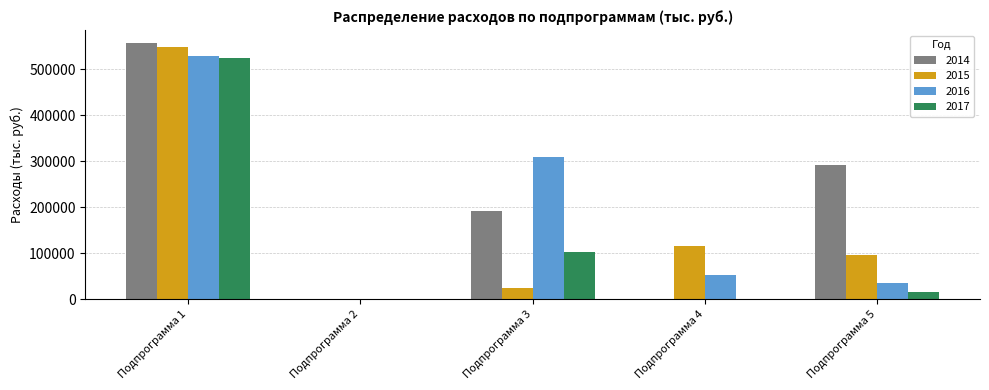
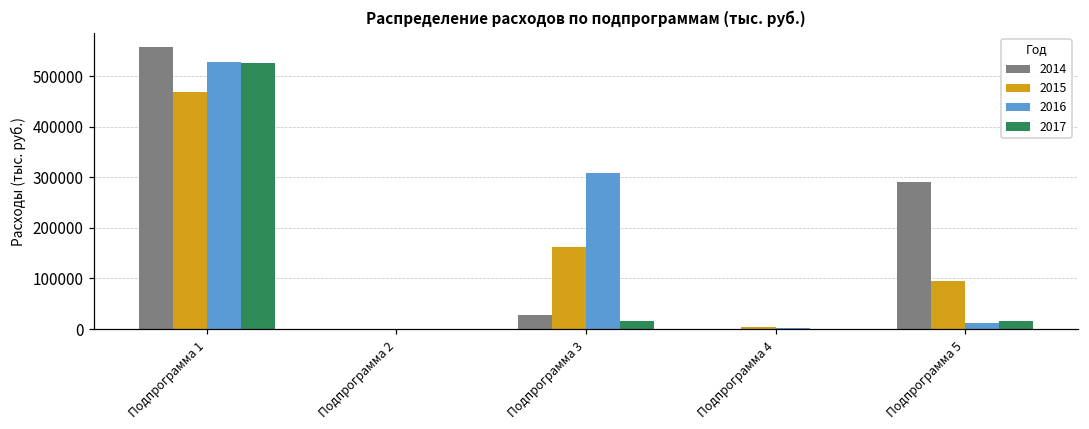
2015, Подпрограмма 1: 550000 -> 470000
2014, Подпрограмма 3: 190000 -> 30000
2015, Подпрограмма 3: 20000 -> 160000
2017, Подпрограмма 3: 100000 -> 20000
2015, Подпрограмма 4: 120000 -> 0
2016, Подпрограмма 4: 50000 -> 0
2016, Подпрограмма 5: 30000 -> 10000
